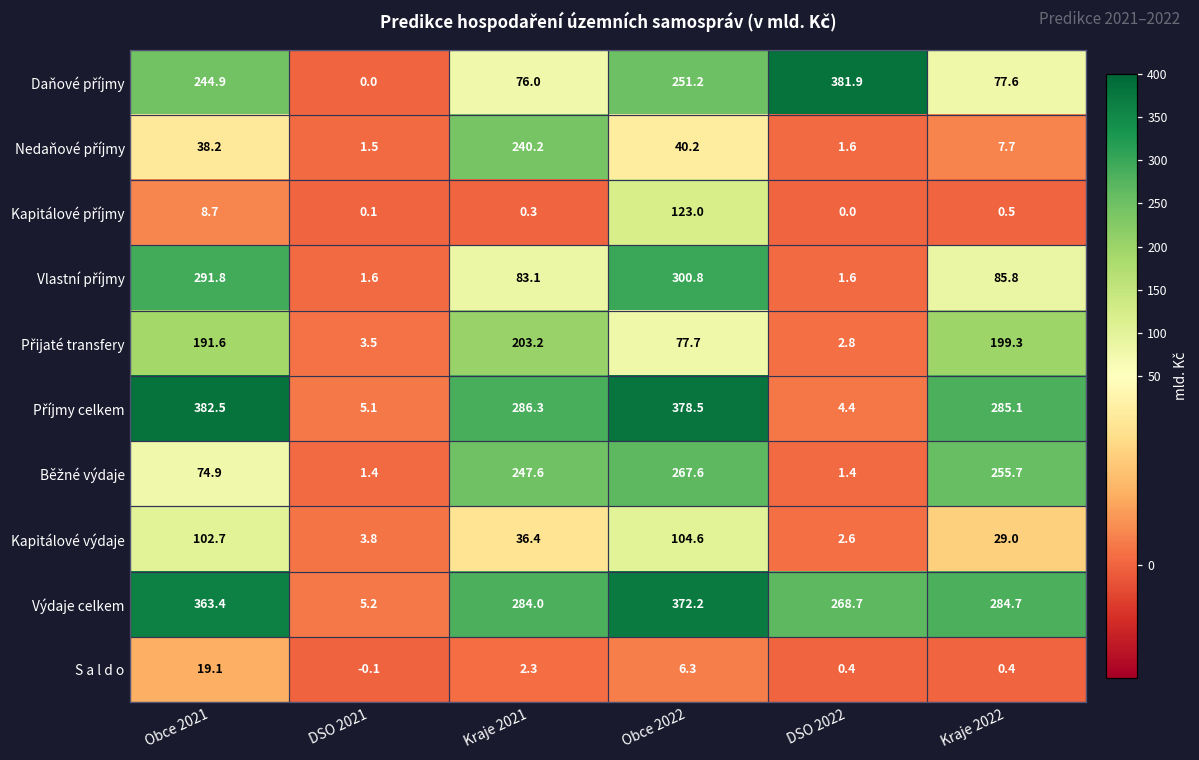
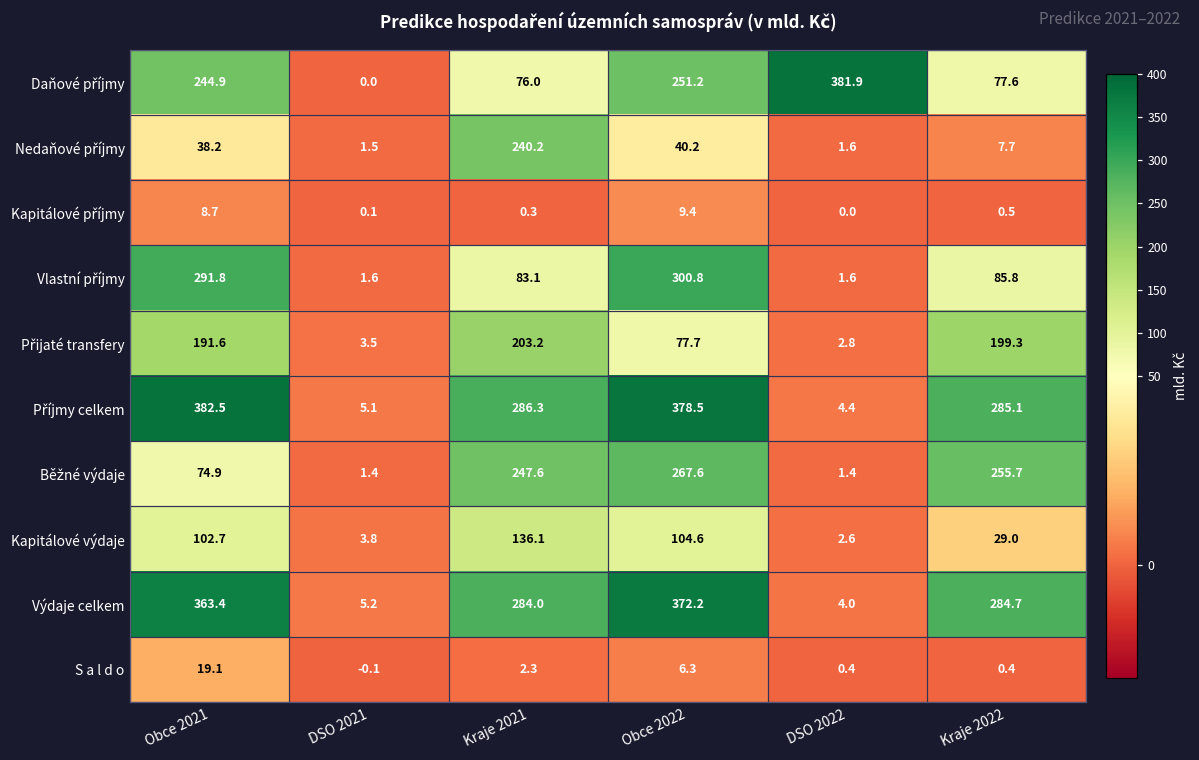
Kapitálové příjmy, Obce 2022: 123.0 -> 9.4
Kapitálové výdaje, Kraje 2021: 36.4 -> 136.1
Výdaje celkem, DSO 2022: 268.7 -> 4.0
